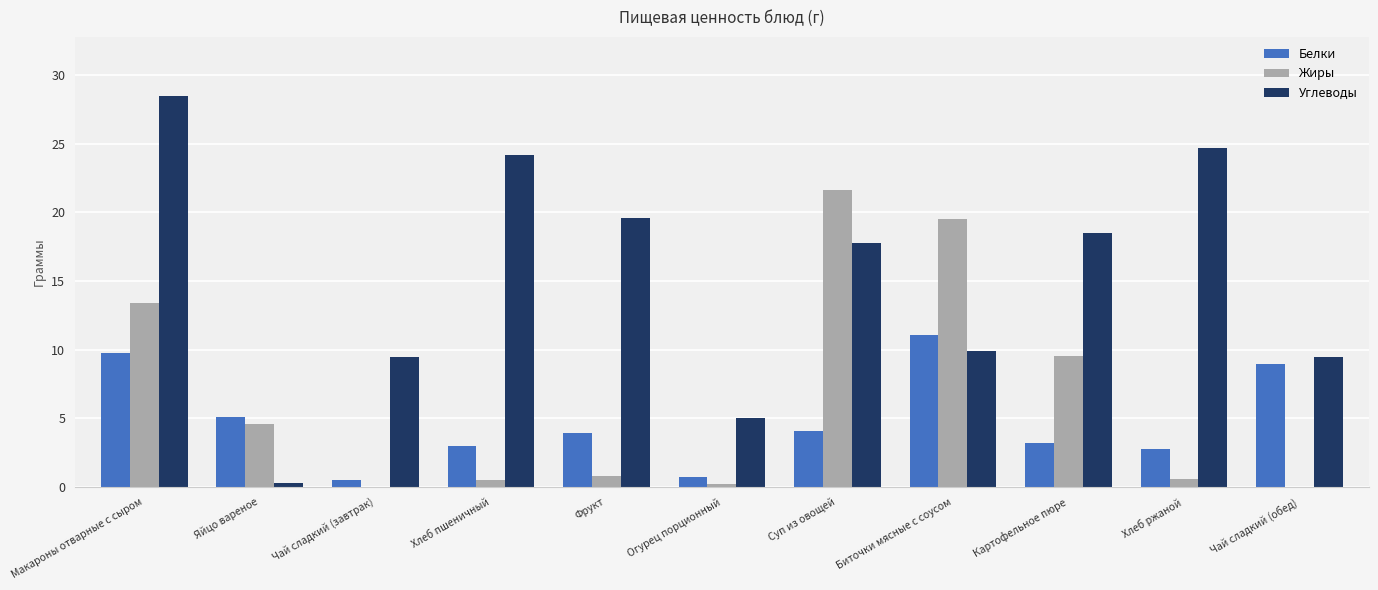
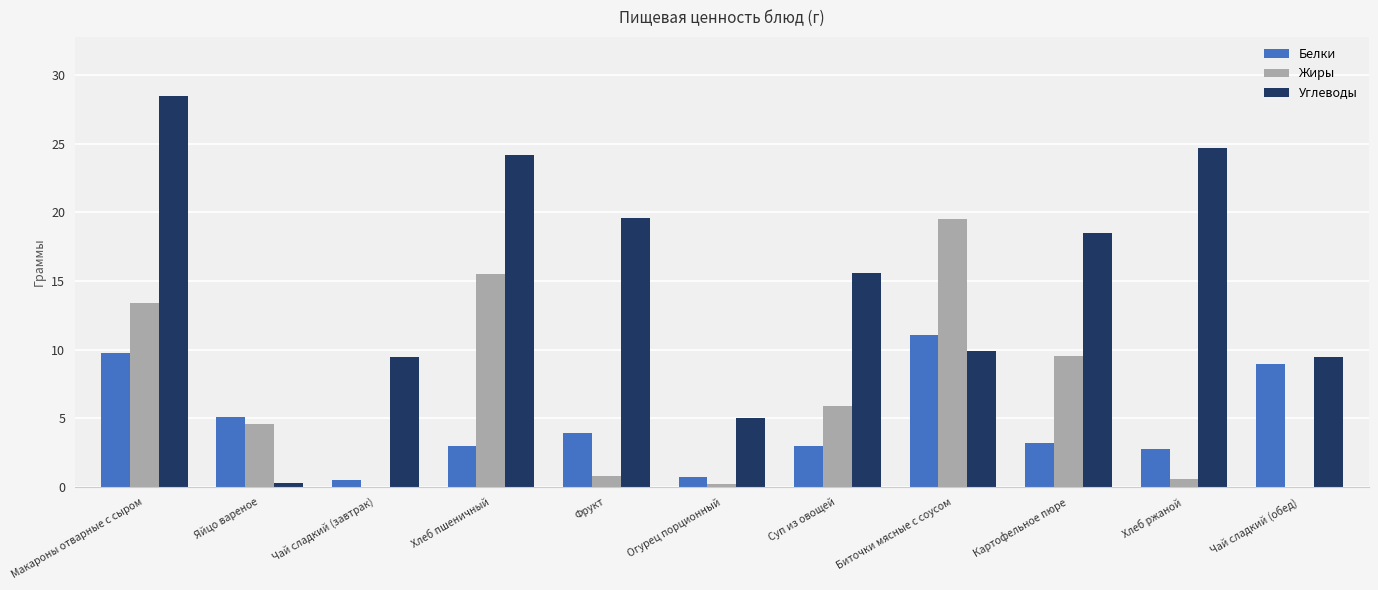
Жиры, Хлеб пшеничный: 0.5 -> 15.5
Белки, Суп из овощей: 4.1 -> 3.0
Жиры, Суп из овощей: 21.6 -> 5.9
Углеводы, Суп из овощей: 17.7 -> 15.6
